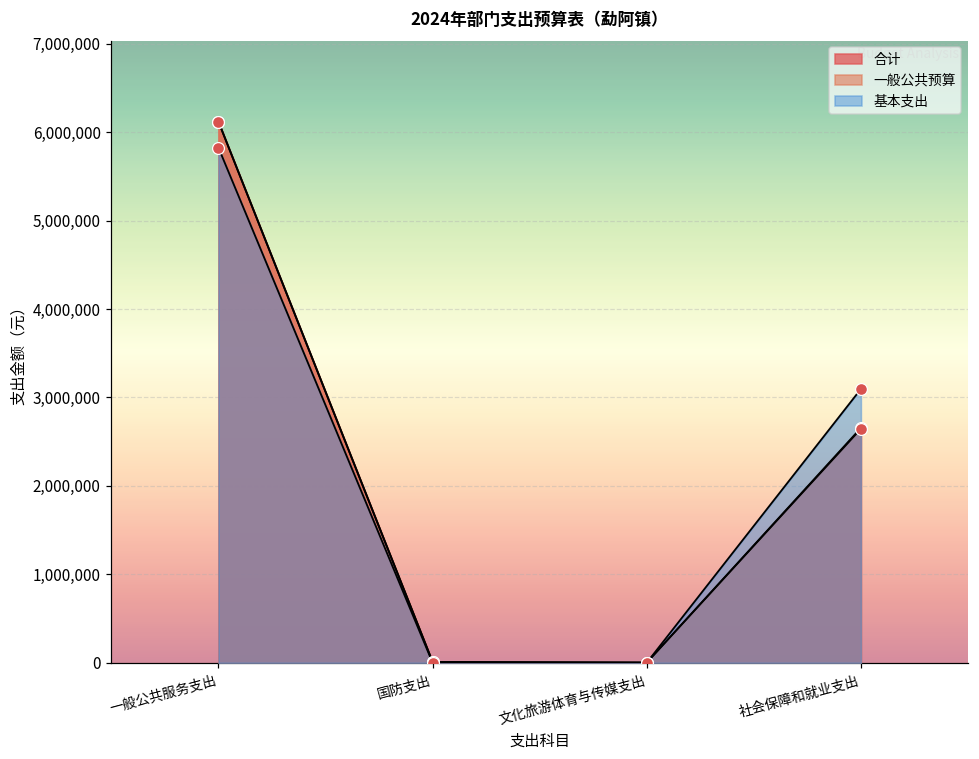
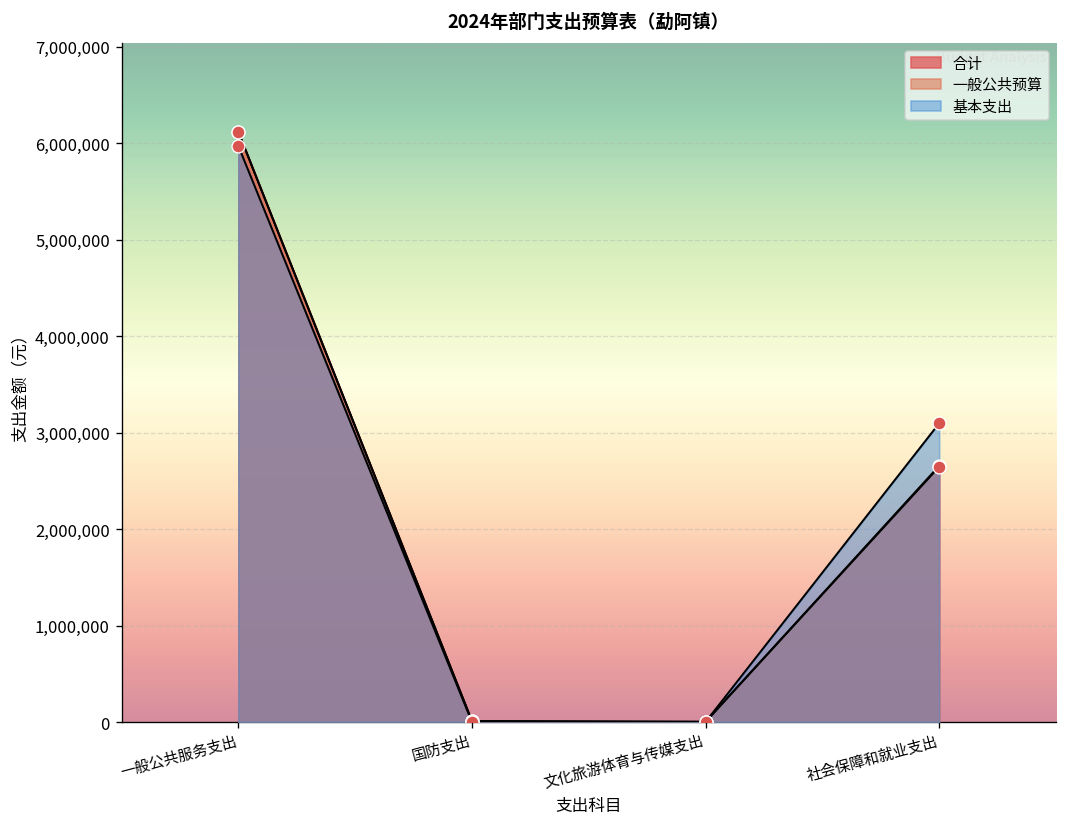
基本支出, 一般公共服务支出: 5,800,000 -> 6,000,000
